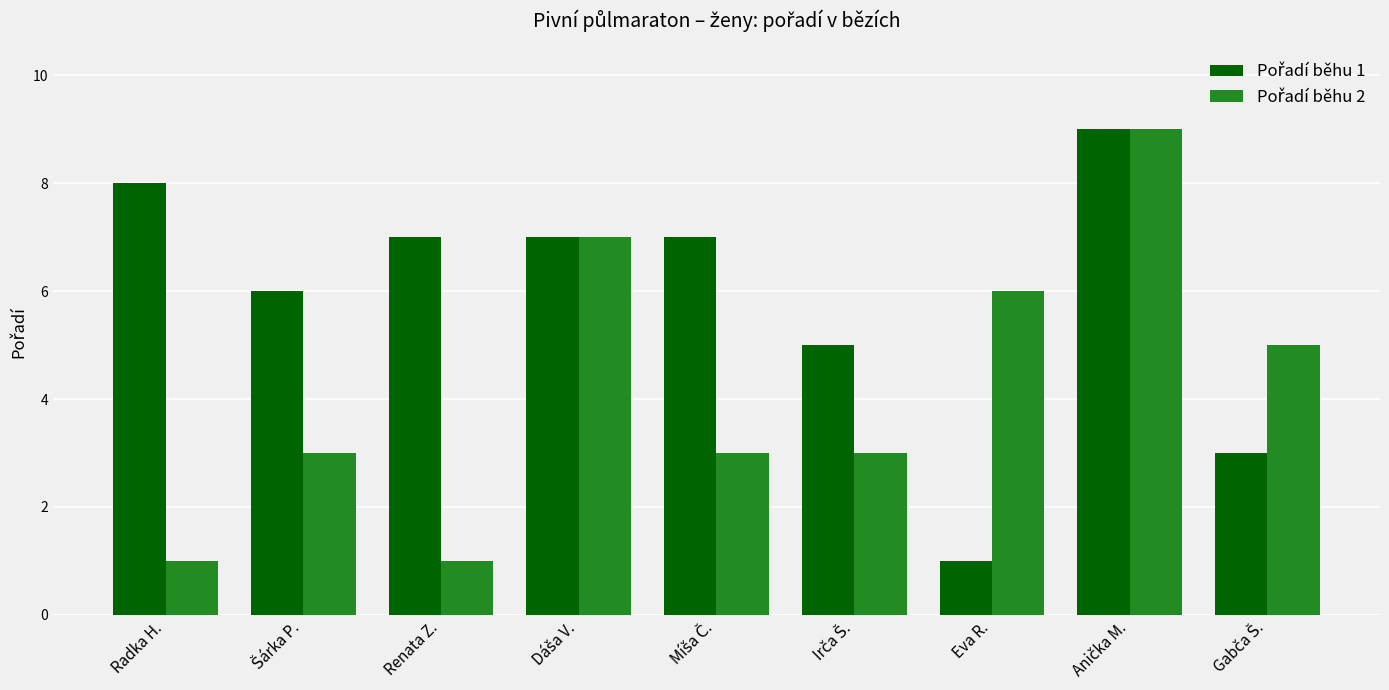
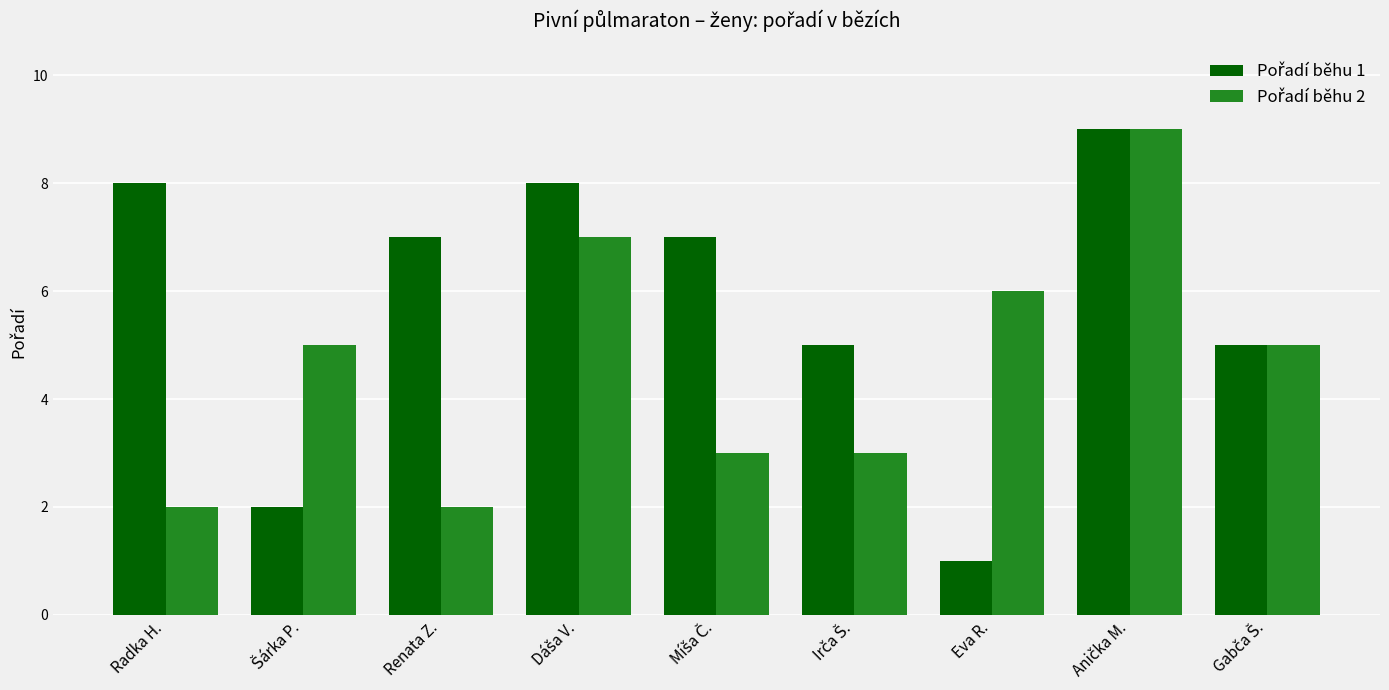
Pořadí běhu 2, Radka H.: 1 -> 2
Pořadí běhu 1, Šárka P.: 6 -> 2
Pořadí běhu 2, Šárka P.: 3 -> 5
Pořadí běhu 2, Renata Z.: 1 -> 2
Pořadí běhu 1, Dáša V.: 7 -> 8
Pořadí běhu 1, Gabča Š.: 3 -> 5
